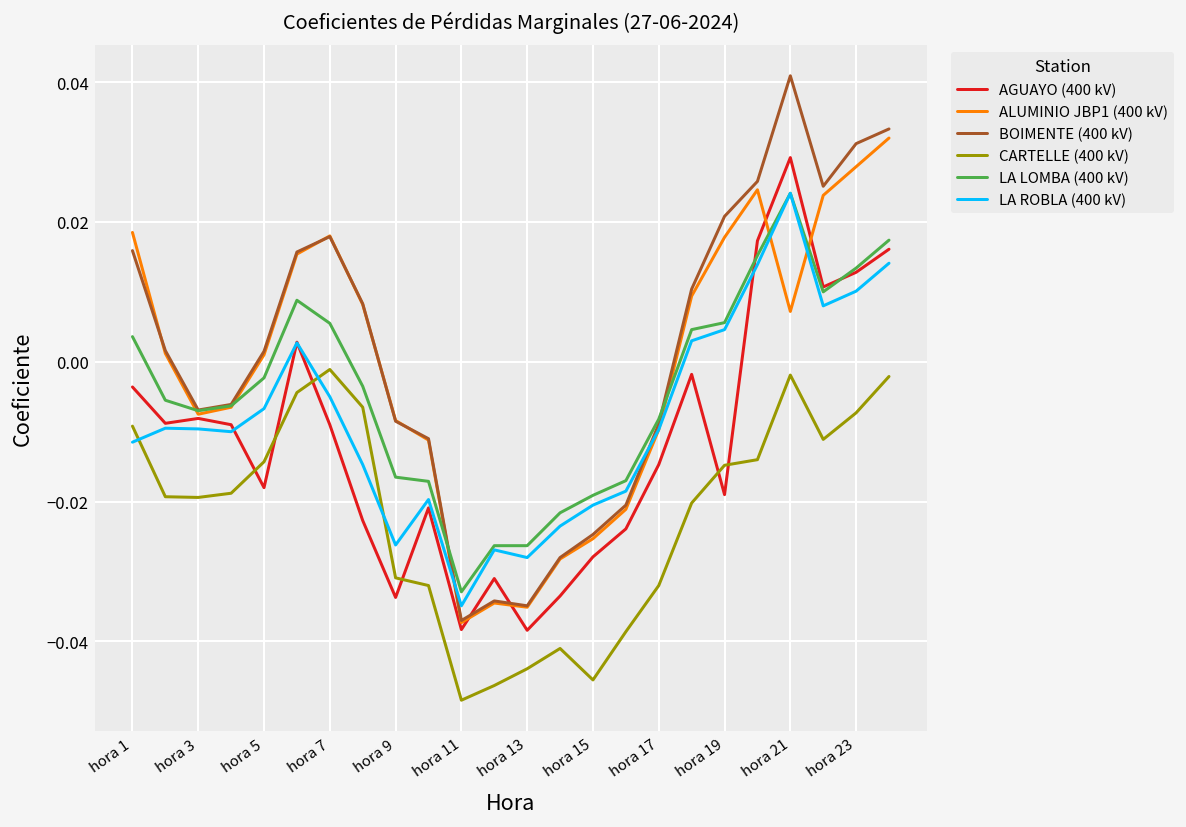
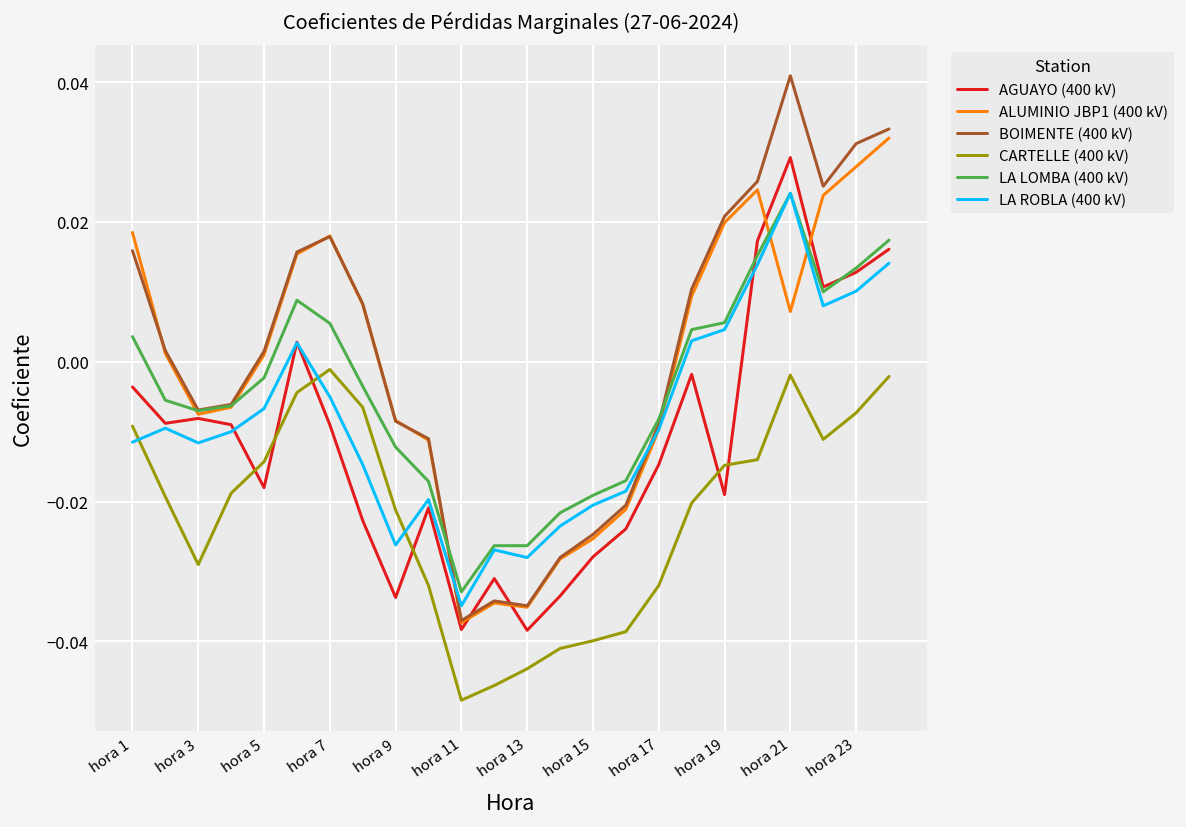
CARTELLE (400 kV), hora 3: -0.019 -> -0.029
LA ROBLA (400 kV), hora 3: -0.010 -> -0.012
CARTELLE (400 kV), hora 9: -0.031 -> -0.021
LA LOMBA (400 kV), hora 9: -0.017 -> -0.012
CARTELLE (400 kV), hora 15: -0.046 -> -0.040
ALUMINIO JBP1 (400 kV), hora 19: 0.018 -> 0.020
